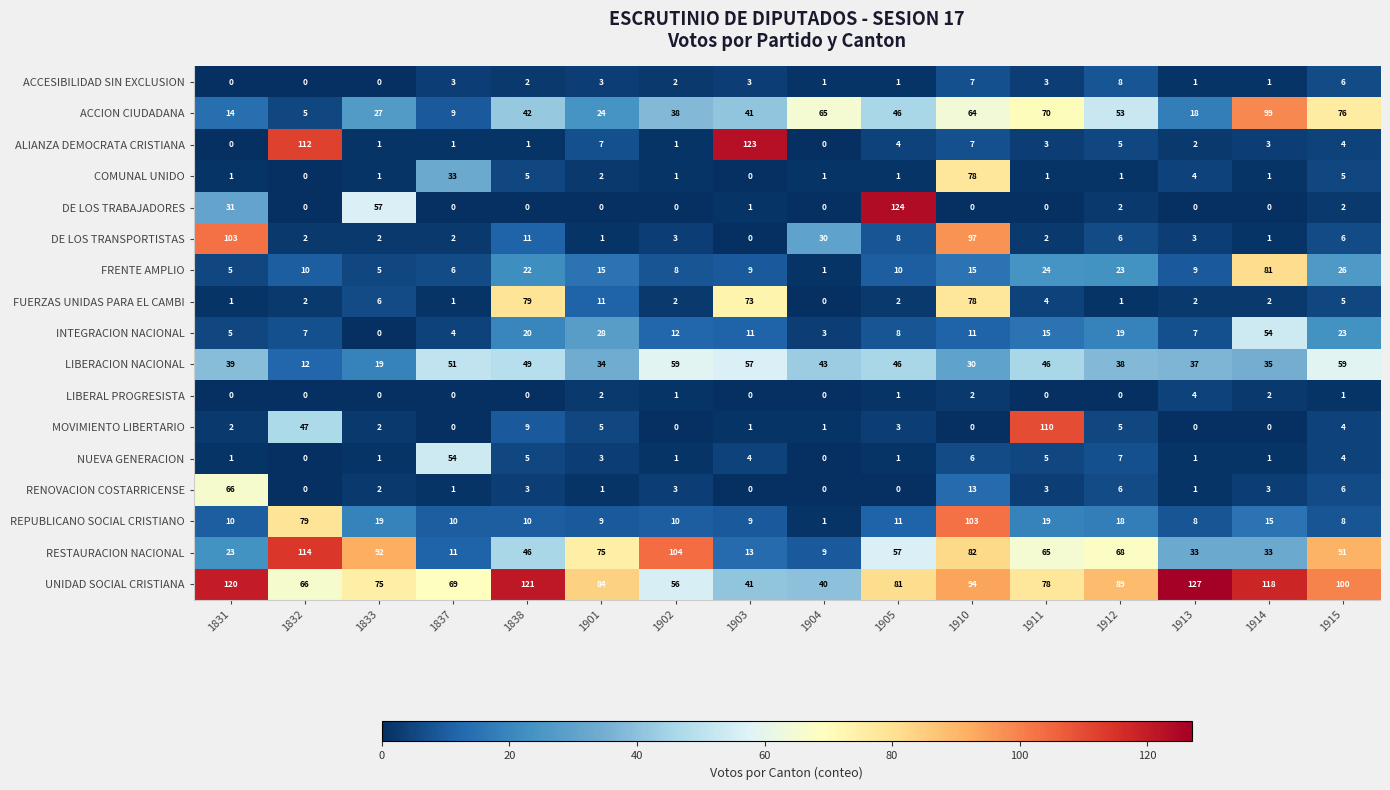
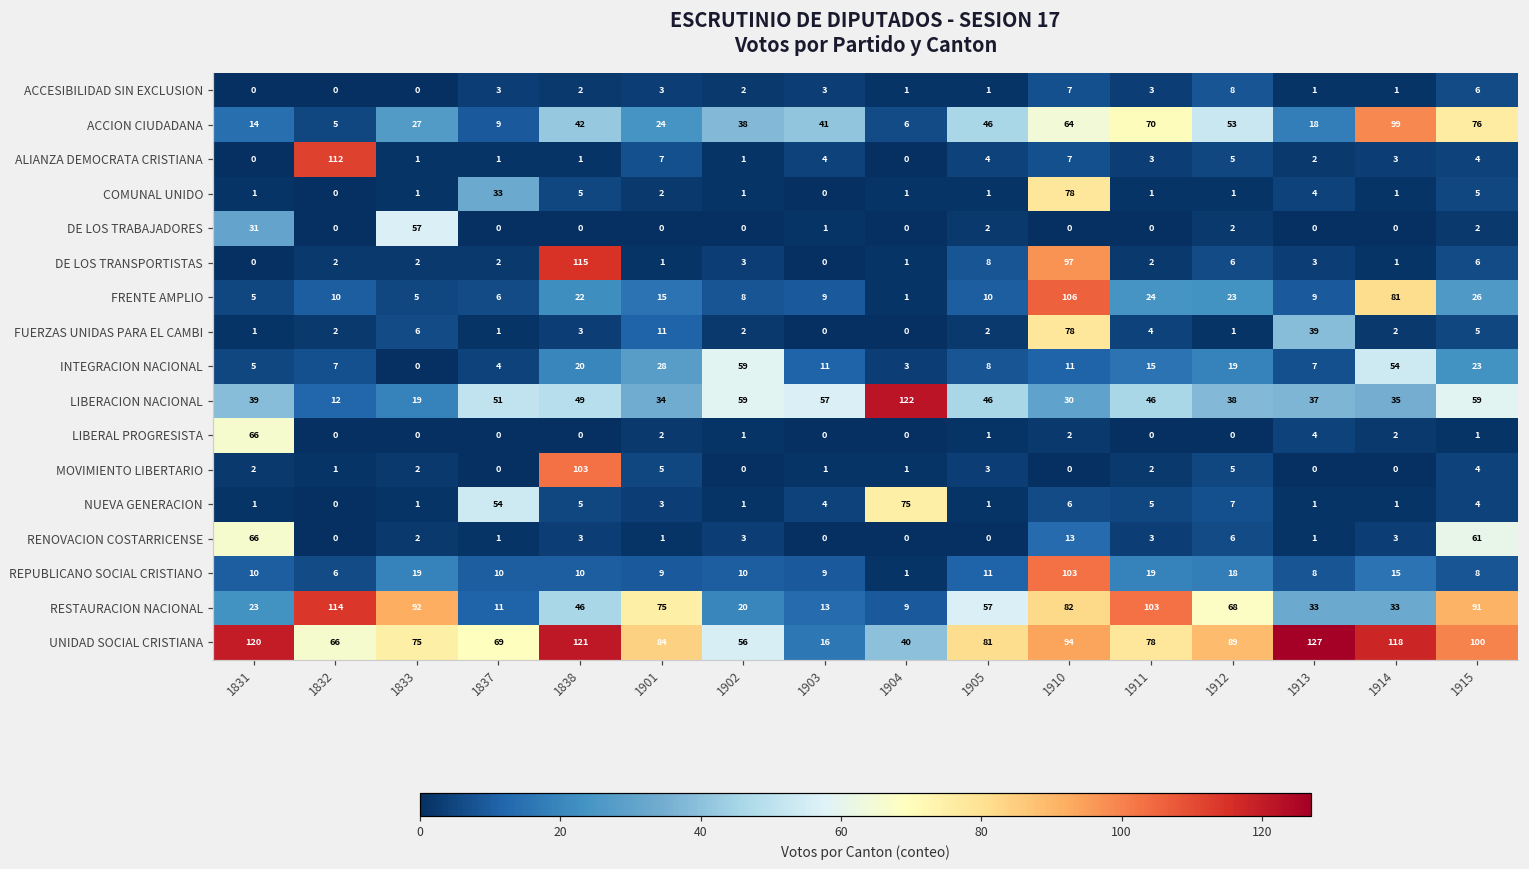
ACCION CIUDADANA, 1904: 65 -> 6
ALIANZA DEMOCRATA CRISTIANA, 1903: 123 -> 4
DE LOS TRABAJADORES, 1905: 124 -> 2
DE LOS TRANSPORTISTAS, 1831: 103 -> 0
DE LOS TRANSPORTISTAS, 1838: 11 -> 115
DE LOS TRANSPORTISTAS, 1904: 30 -> 1
FRENTE AMPLIO, 1910: 15 -> 106
FUERZAS UNIDAS PARA EL CAMBI, 1838: 79 -> 3
FUERZAS UNIDAS PARA EL CAMBI, 1903: 73 -> 0
FUERZAS UNIDAS PARA EL CAMBI, 1913: 2 -> 39
INTEGRACION NACIONAL, 1902: 12 -> 59
LIBERACION NACIONAL, 1904: 43 -> 122
LIBERAL PROGRESISTA, 1831: 0 -> 66
MOVIMIENTO LIBERTARIO, 1832: 47 -> 1
MOVIMIENTO LIBERTARIO, 1838: 9 -> 103
MOVIMIENTO LIBERTARIO, 1911: 110 -> 2
NUEVA GENERACION, 1904: 0 -> 75
RENOVACION COSTARRICENSE, 1915: 6 -> 61
REPUBLICANO SOCIAL CRISTIANO, 1832: 79 -> 6
RESTAURACION NACIONAL, 1902: 104 -> 20
RESTAURACION NACIONAL, 1911: 65 -> 103
UNIDAD SOCIAL CRISTIANA, 1903: 41 -> 16
